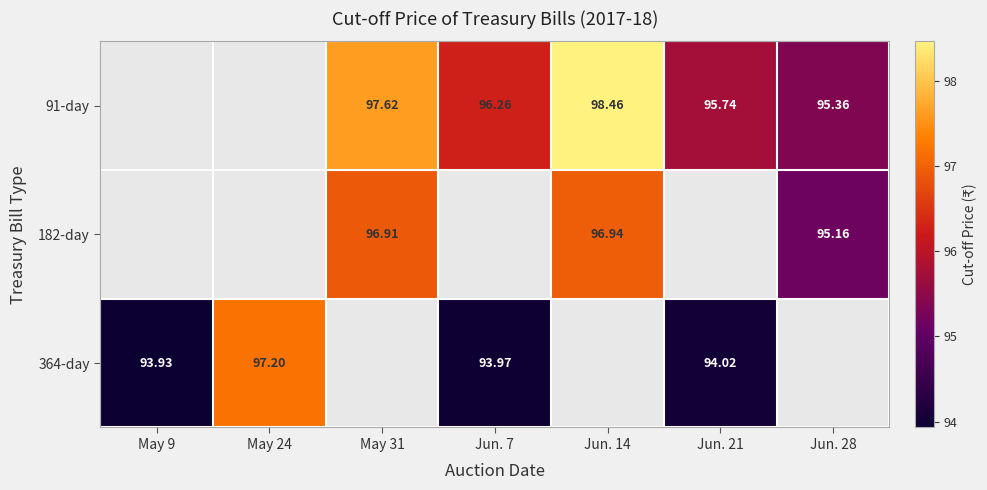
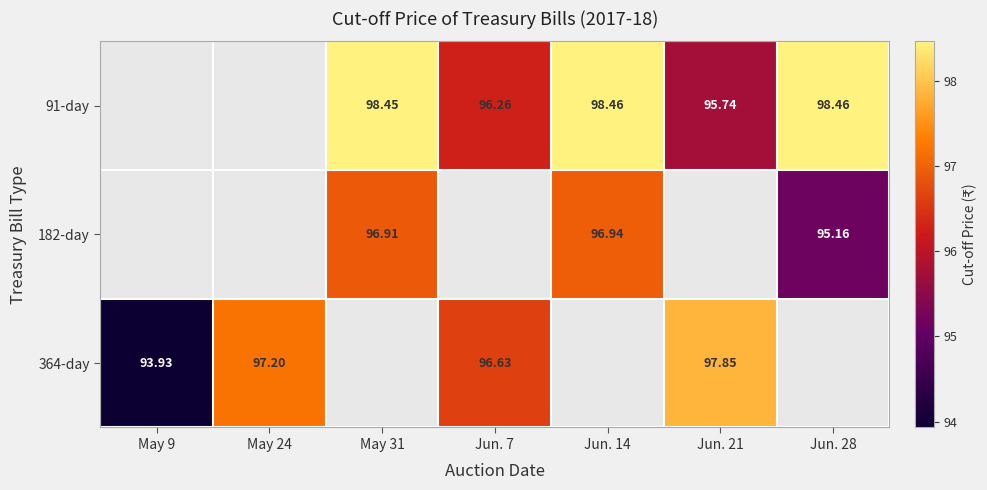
91-day, May 31: 97.62 -> 98.45
91-day, Jun. 28: 95.36 -> 98.46
364-day, Jun. 7: 93.97 -> 96.63
364-day, Jun. 21: 94.02 -> 97.85
